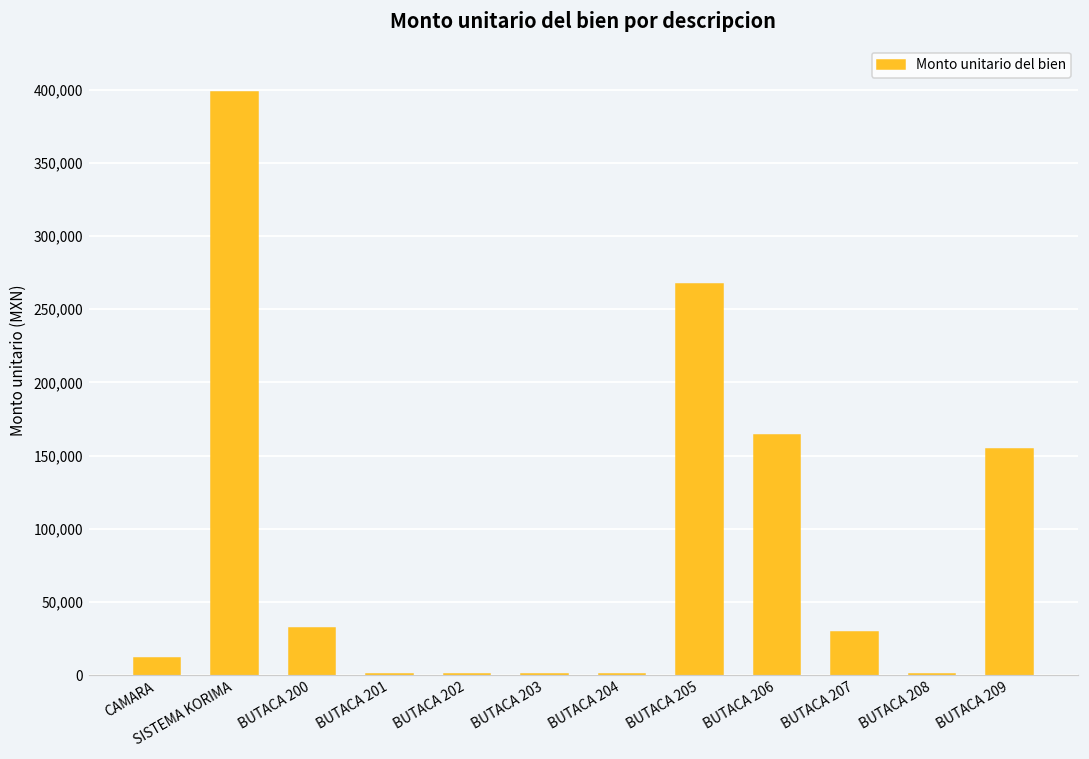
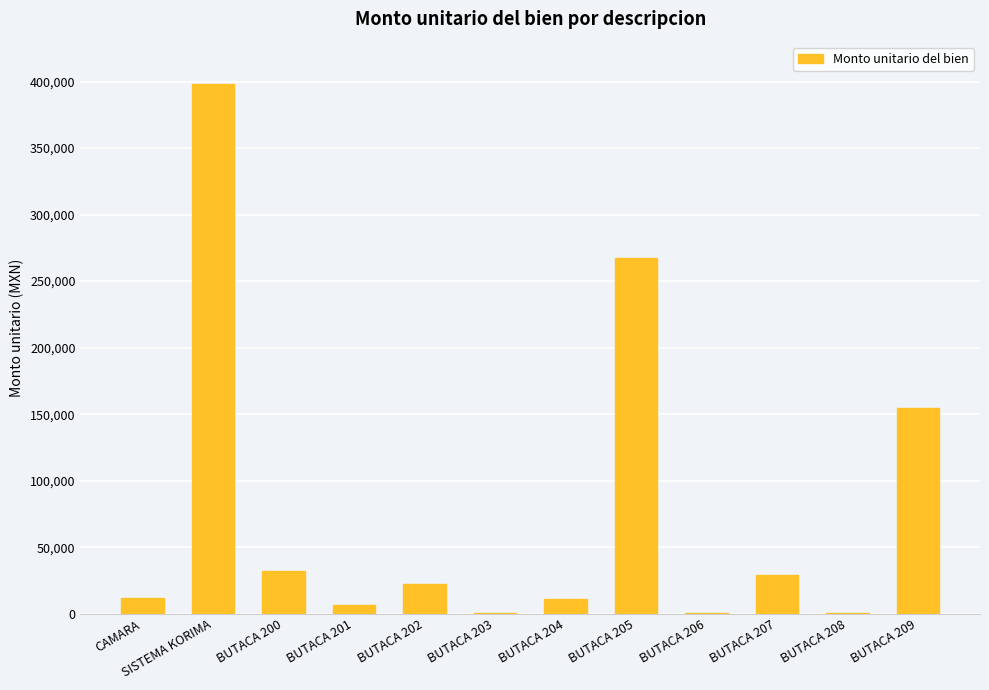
BUTACA 201: 1,000 -> 7,000
BUTACA 202: 1,000 -> 22,000
BUTACA 204: 1,000 -> 11,000
BUTACA 206: 164,000 -> 1,000
